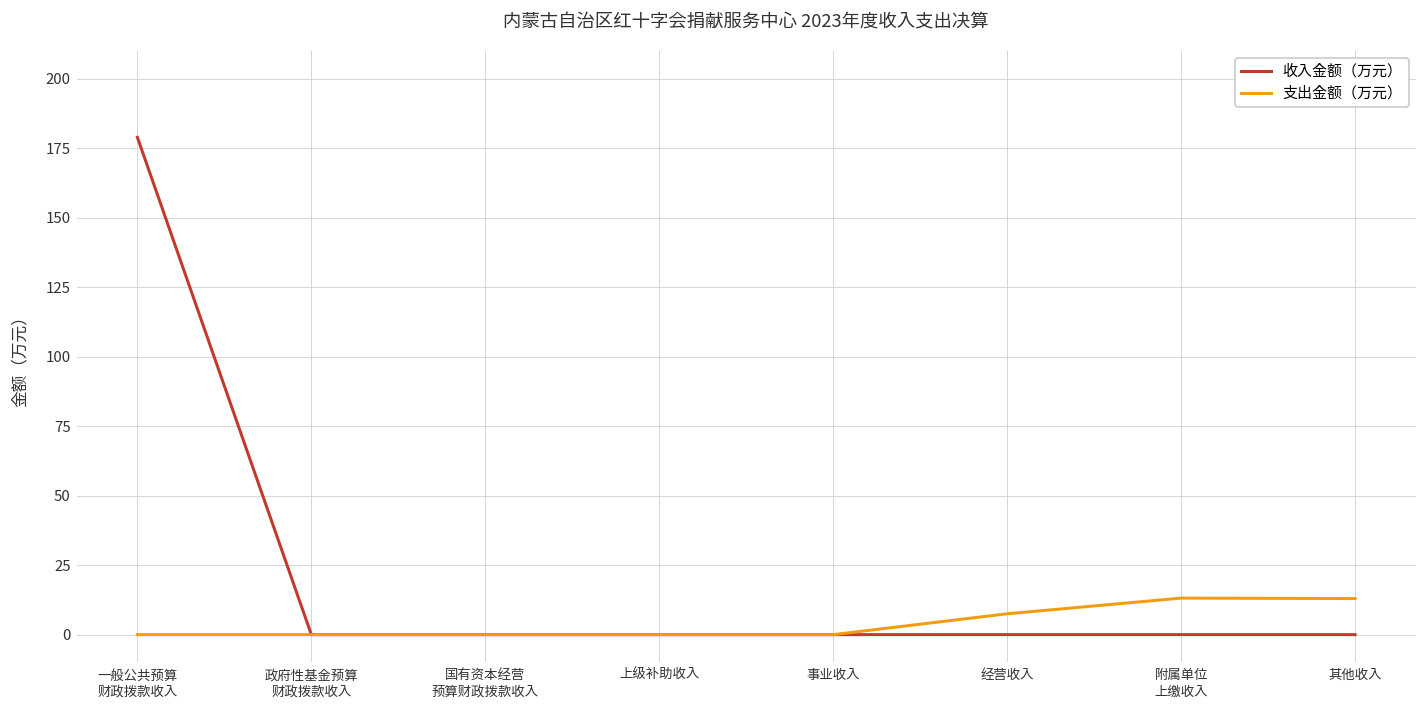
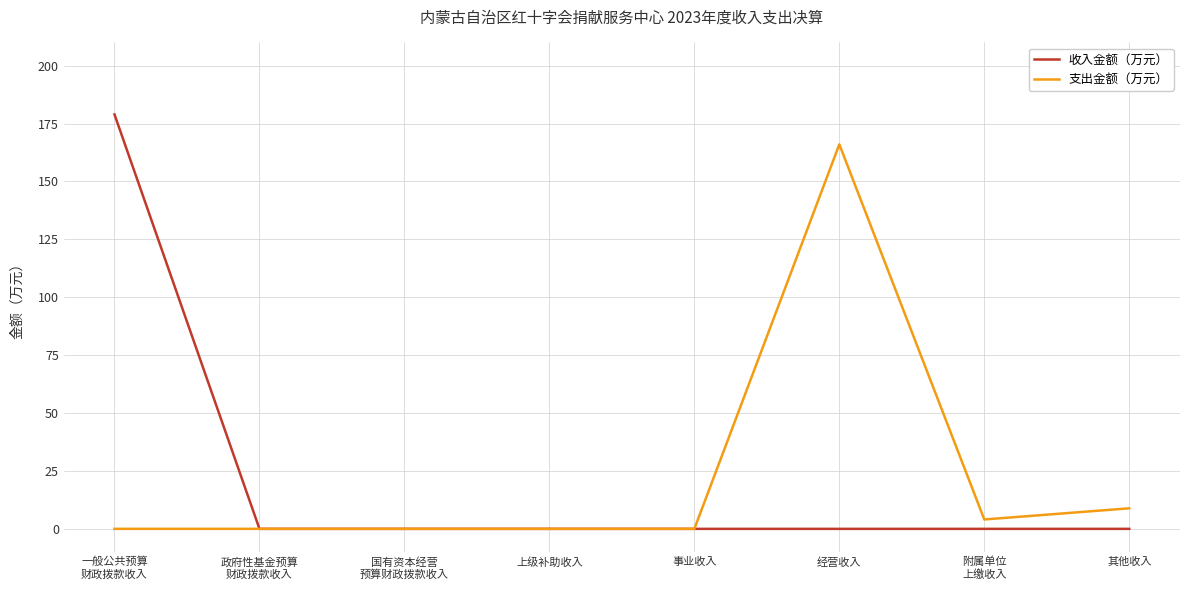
支出金额（万元）, 经营收入: 8 -> 166
支出金额（万元）, 附属单位 上缴收入: 13 -> 4
支出金额（万元）, 其他收入: 13 -> 9
